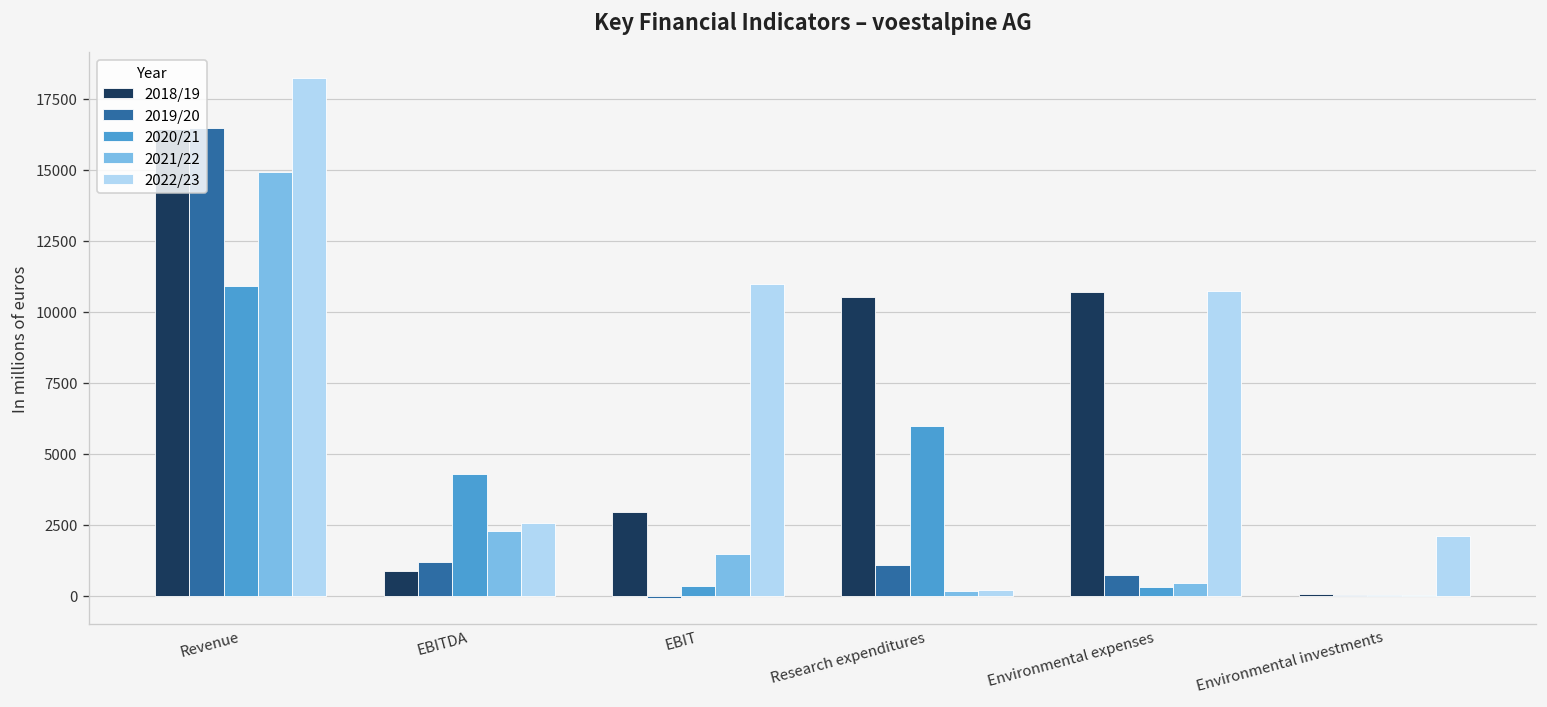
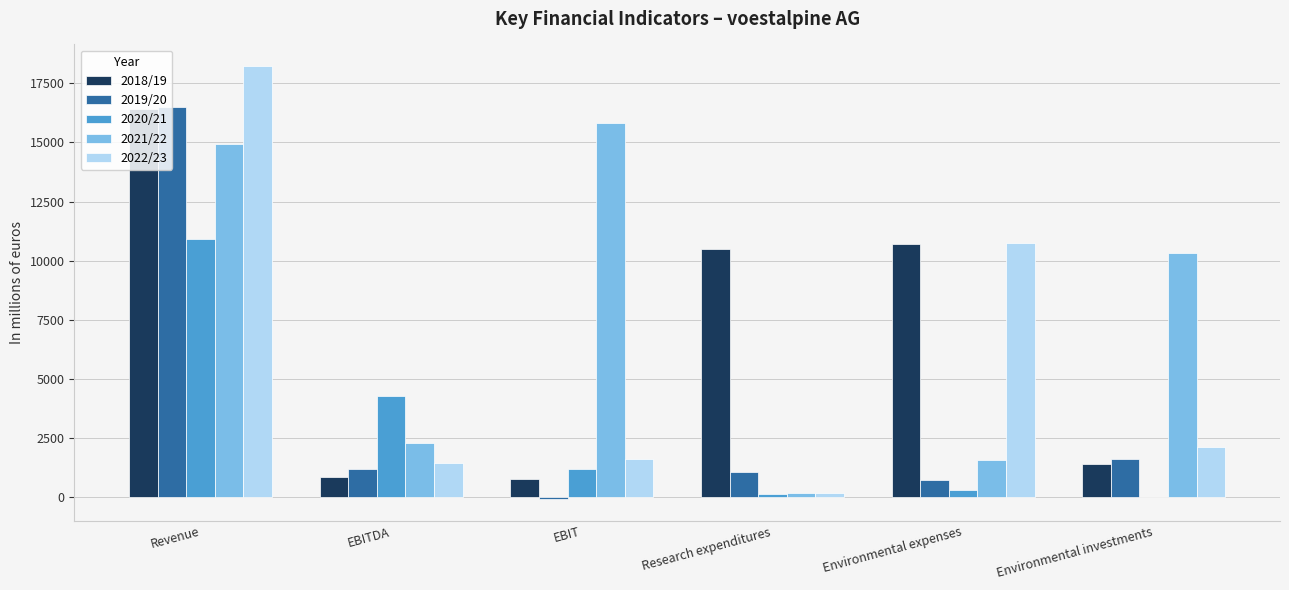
2022/23, EBITDA: 2500 -> 1400
2018/19, EBIT: 2900 -> 800
2020/21, EBIT: 300 -> 1200
2021/22, EBIT: 1500 -> 15800
2022/23, EBIT: 11000 -> 1600
2020/21, Research expenditures: 6000 -> 200
2021/22, Environmental expenses: 400 -> 1600
2018/19, Environmental investments: 100 -> 1400
2019/20, Environmental investments: 0 -> 1600
2021/22, Environmental investments: 0 -> 10300
